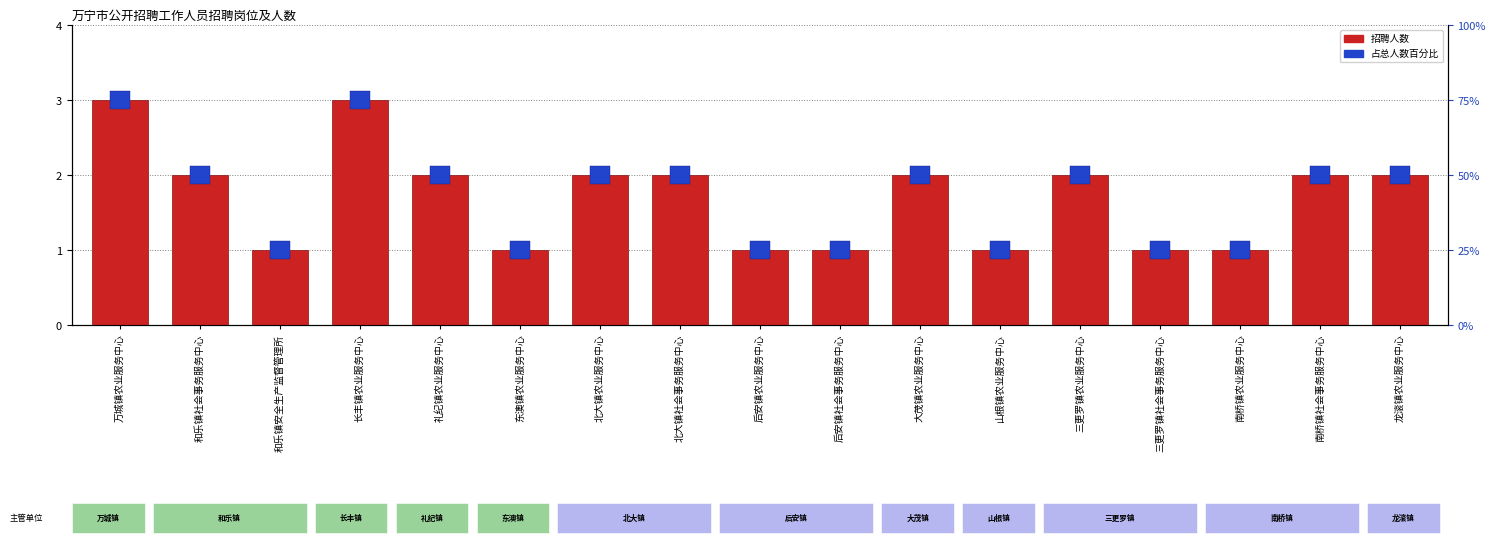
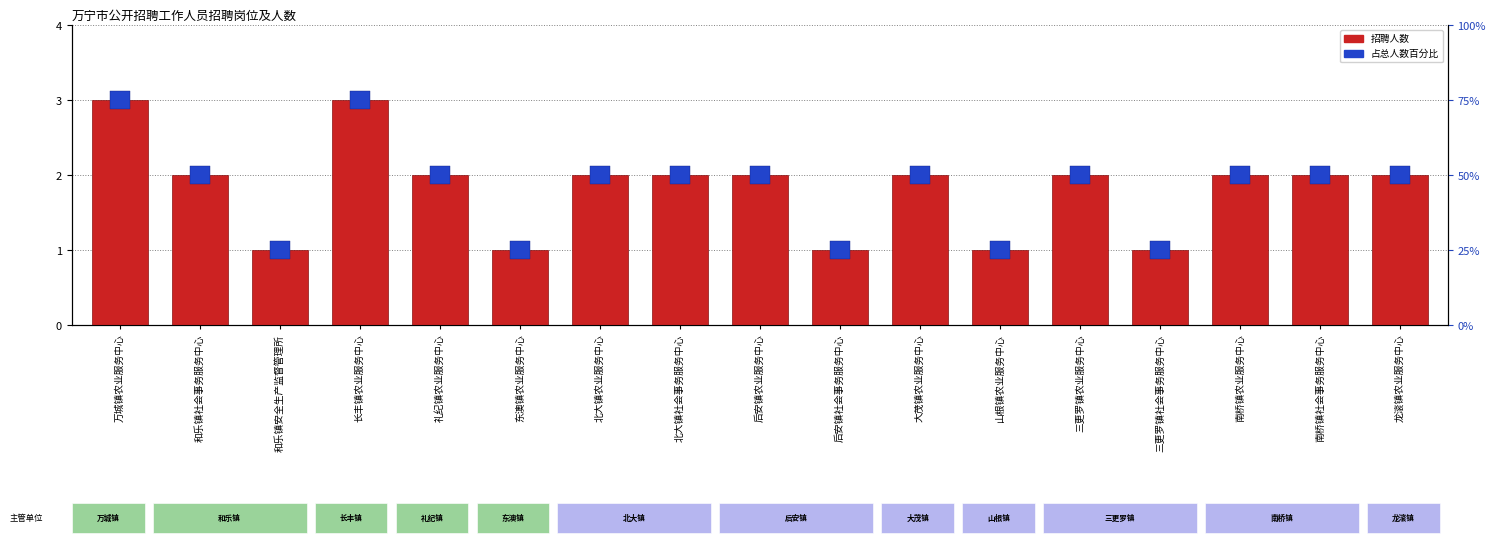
招聘人数, 后安镇农业服务中心: 1 -> 2
招聘人数, 南桥镇农业服务中心: 1 -> 2
